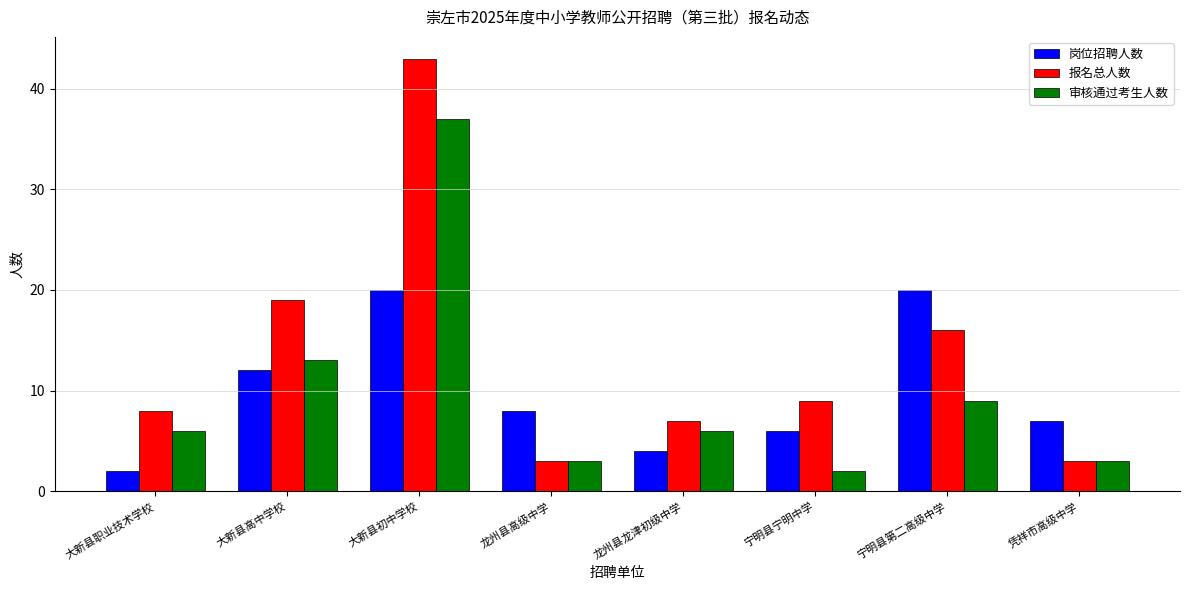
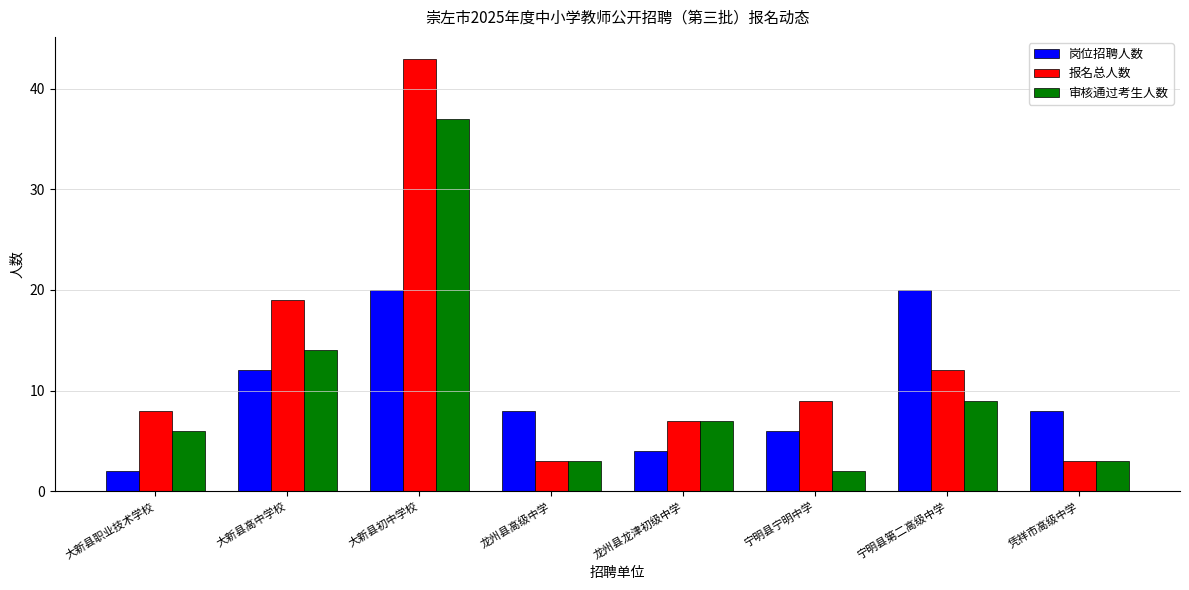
审核通过考生人数, 大新县高中学校: 13 -> 14
审核通过考生人数, 龙州县龙津初级中学: 6 -> 7
报名总人数, 宁明县第二高级中学: 16 -> 12
岗位招聘人数, 凭祥市高级中学: 7 -> 8
